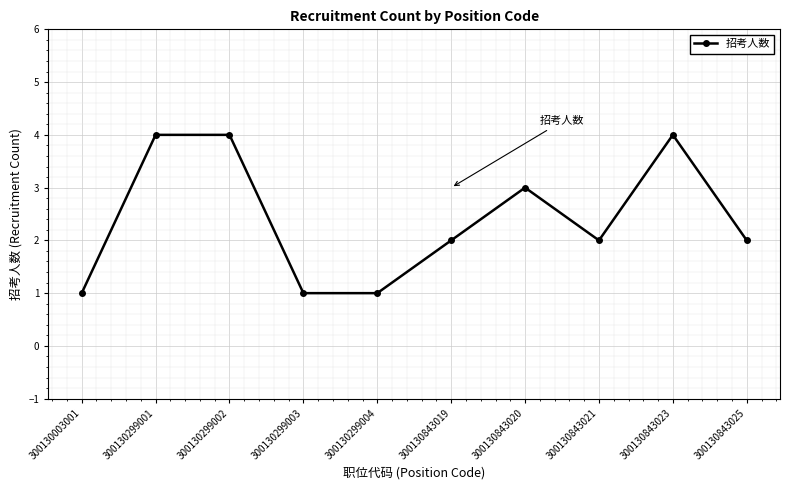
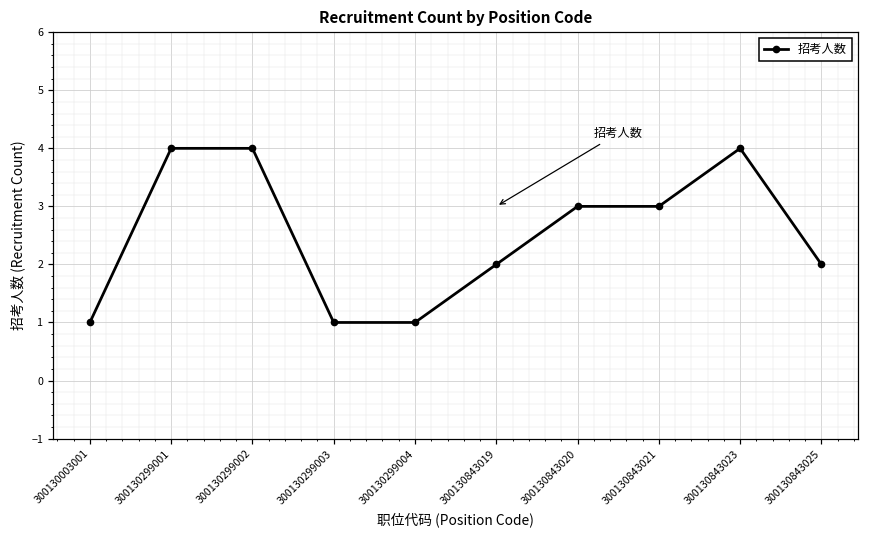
300130843021: 2 -> 3
